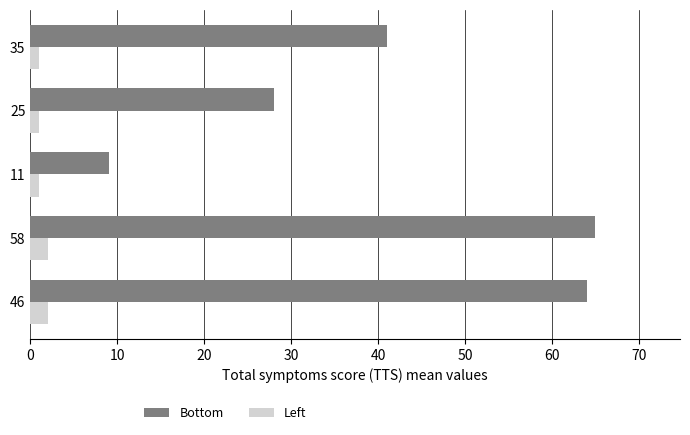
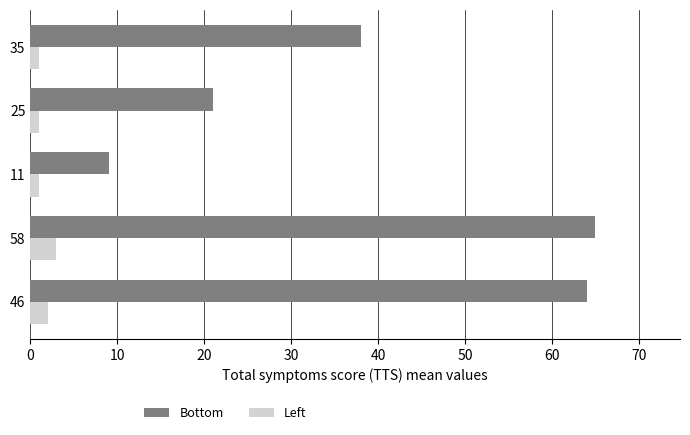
Bottom, 35: 41 -> 38
Bottom, 25: 28 -> 21
Left, 58: 2 -> 3
